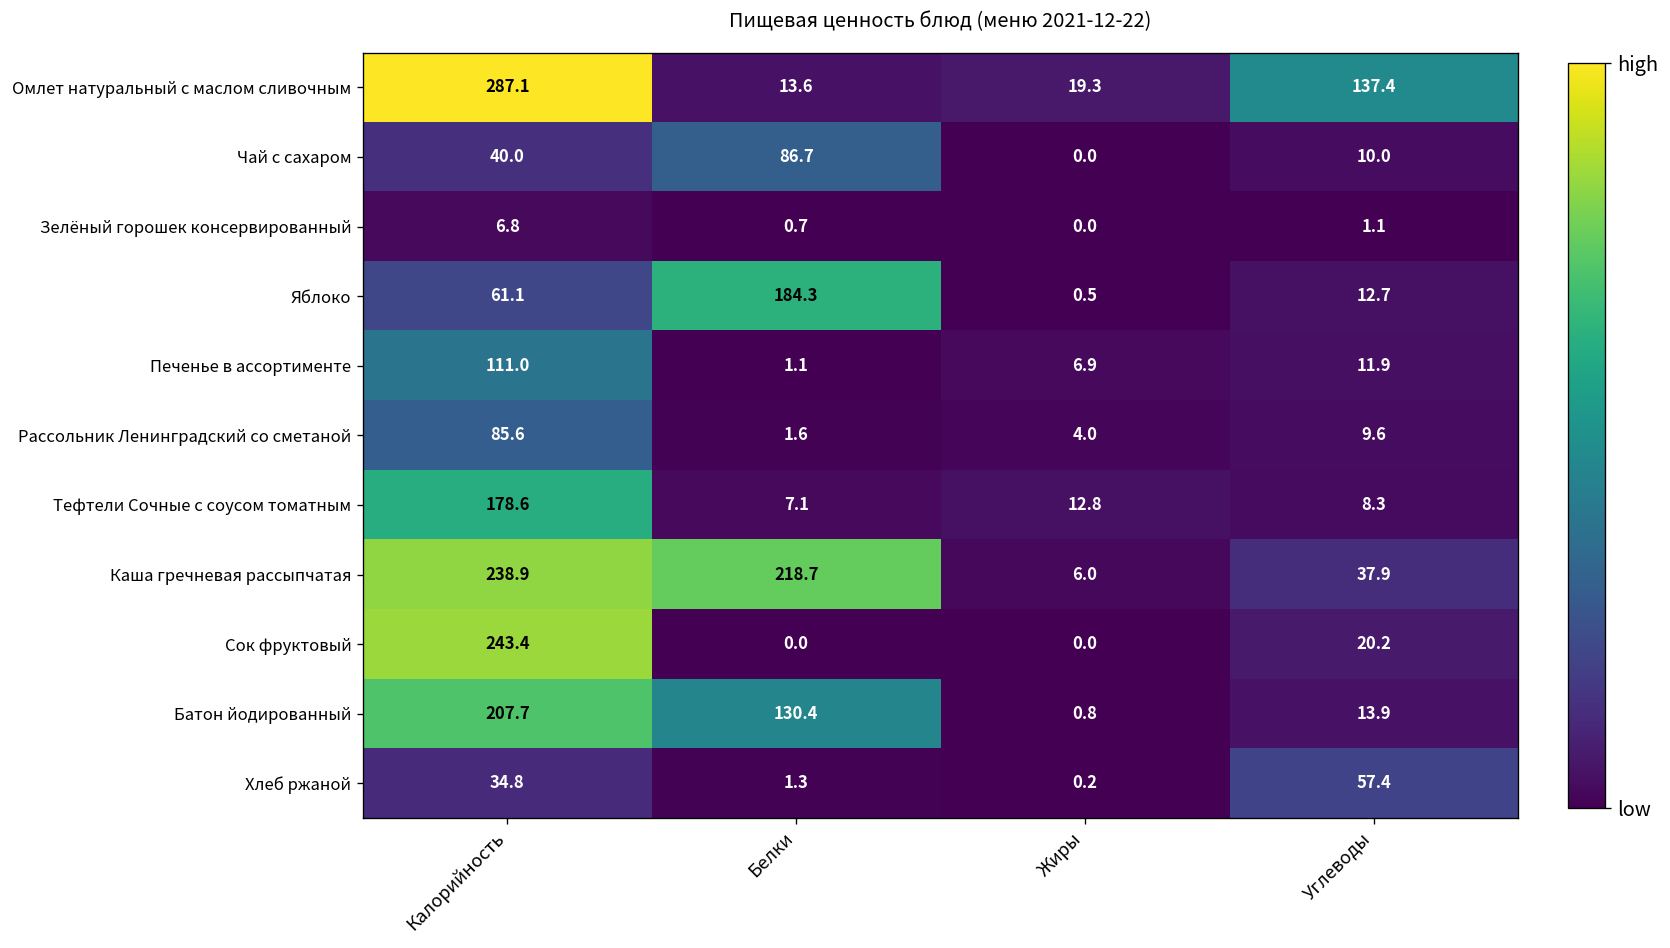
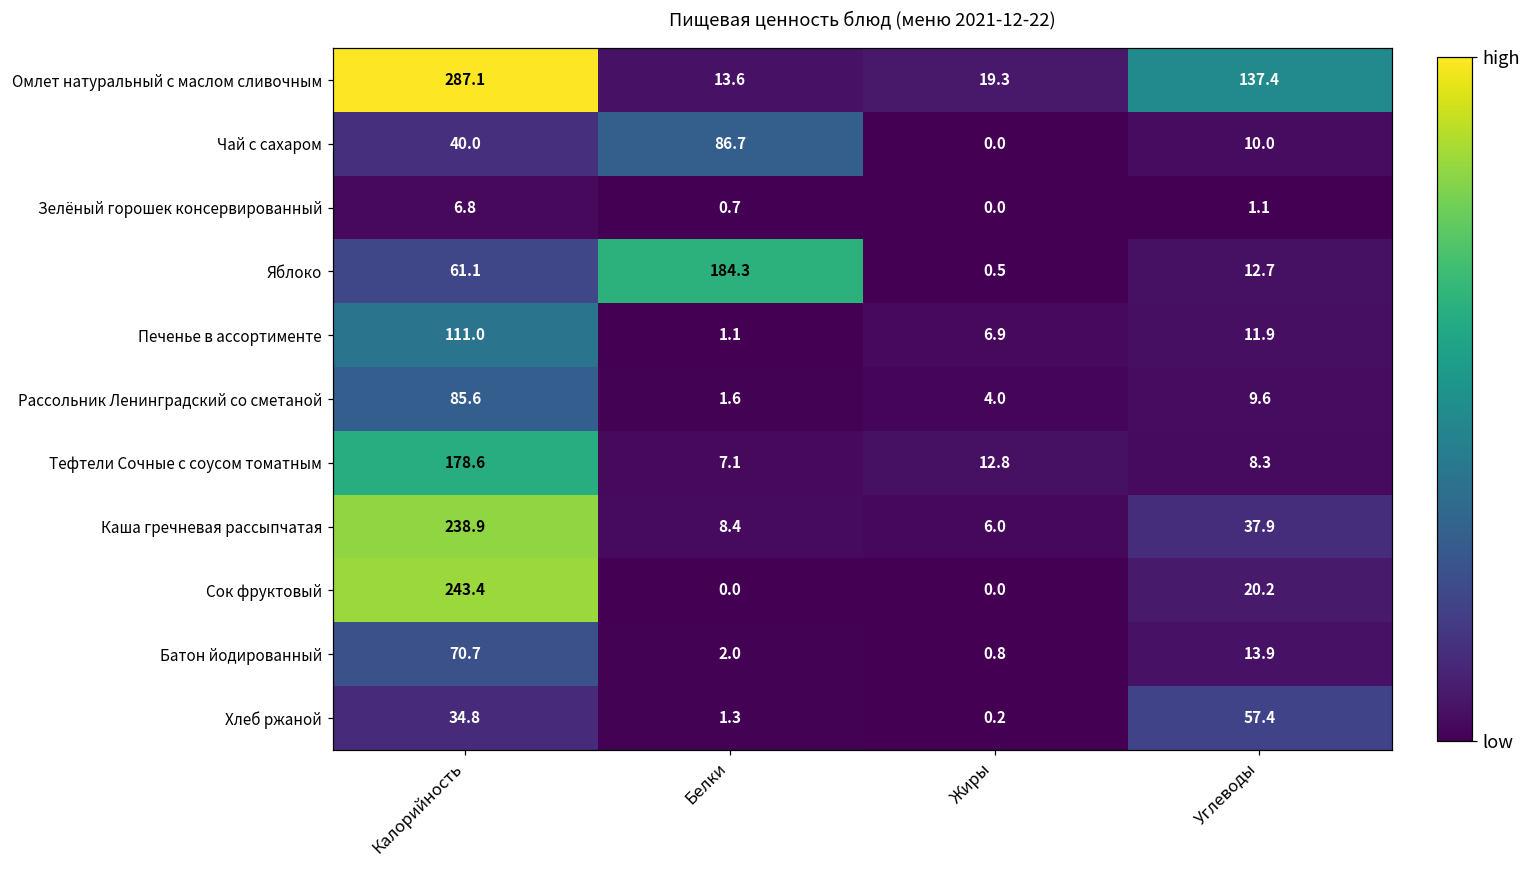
Каша гречневая рассыпчатая, Белки: 218.7 -> 8.4
Батон йодированный, Калорийность: 207.7 -> 70.7
Батон йодированный, Белки: 130.4 -> 2.0
